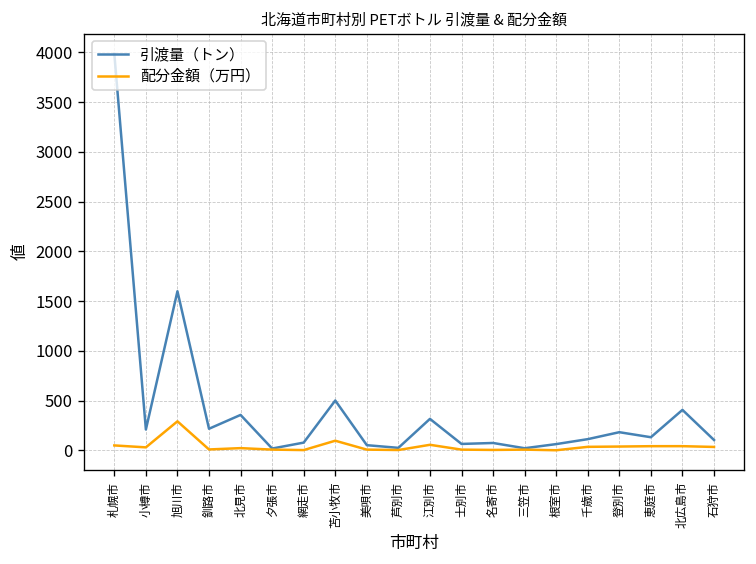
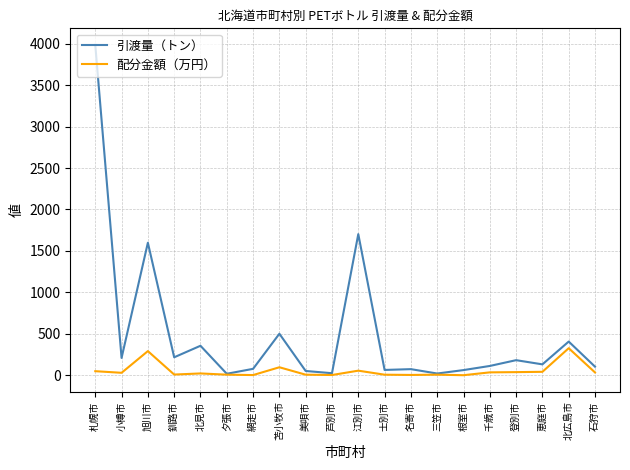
引渡量（トン）, 江別市: 300 -> 1700
配分金額（万円）, 北広島市: 0 -> 300
